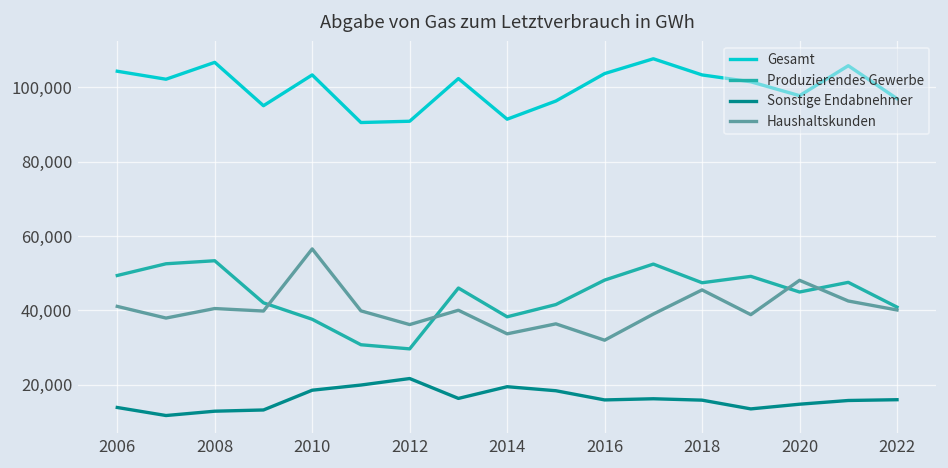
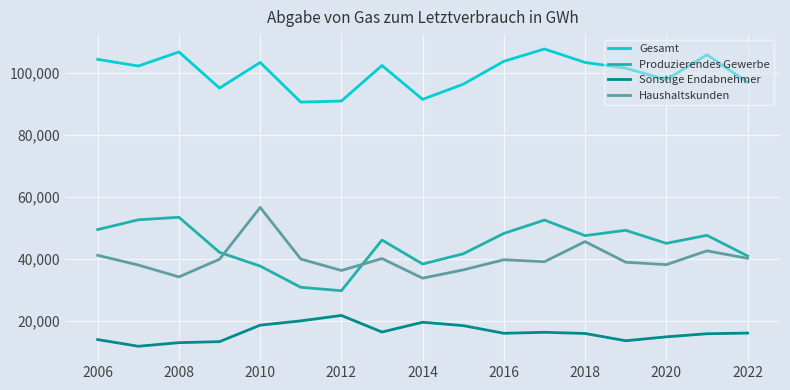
Haushaltskunden, 2008: 40,000 -> 34,000
Haushaltskunden, 2016: 32,000 -> 40,000
Haushaltskunden, 2020: 48,000 -> 38,000
